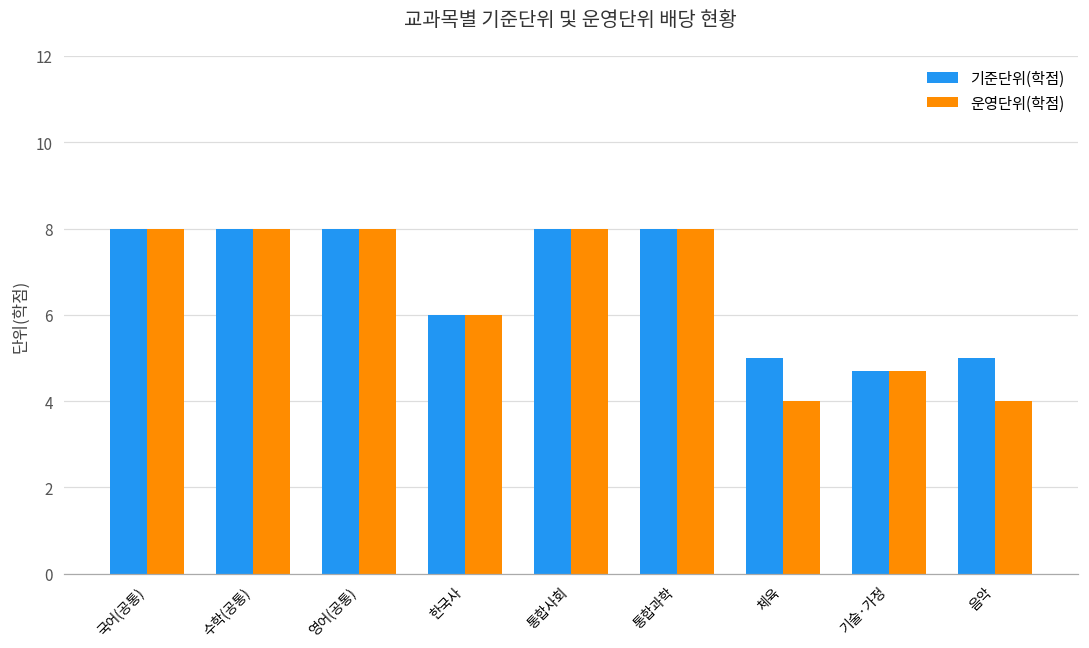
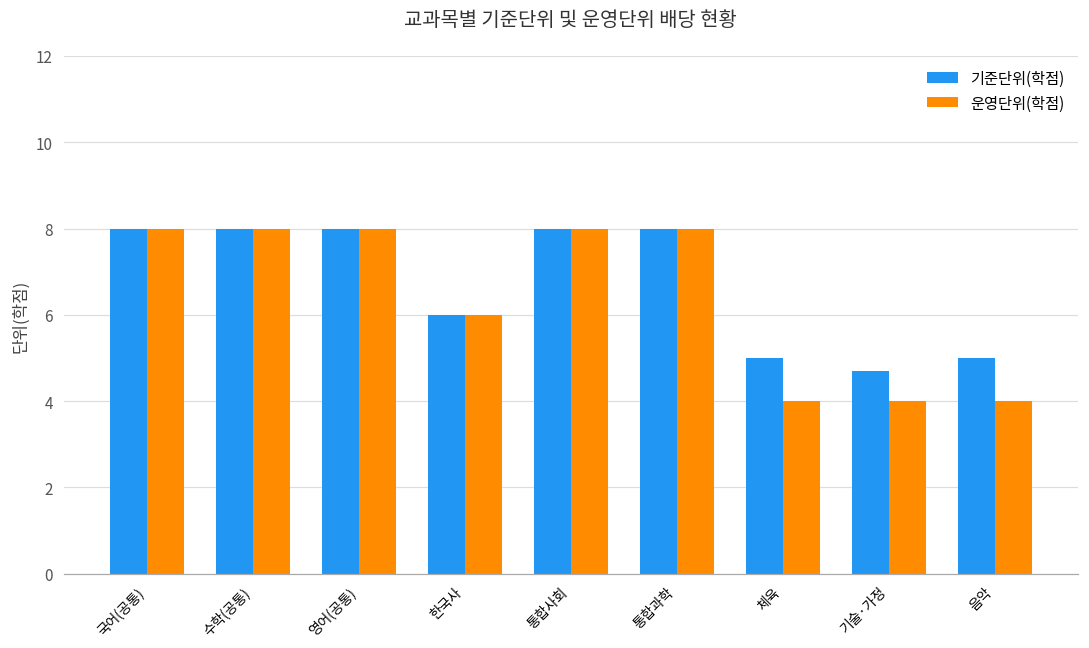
운영단위(학점), 기술·가정: 4.7 -> 4.0
